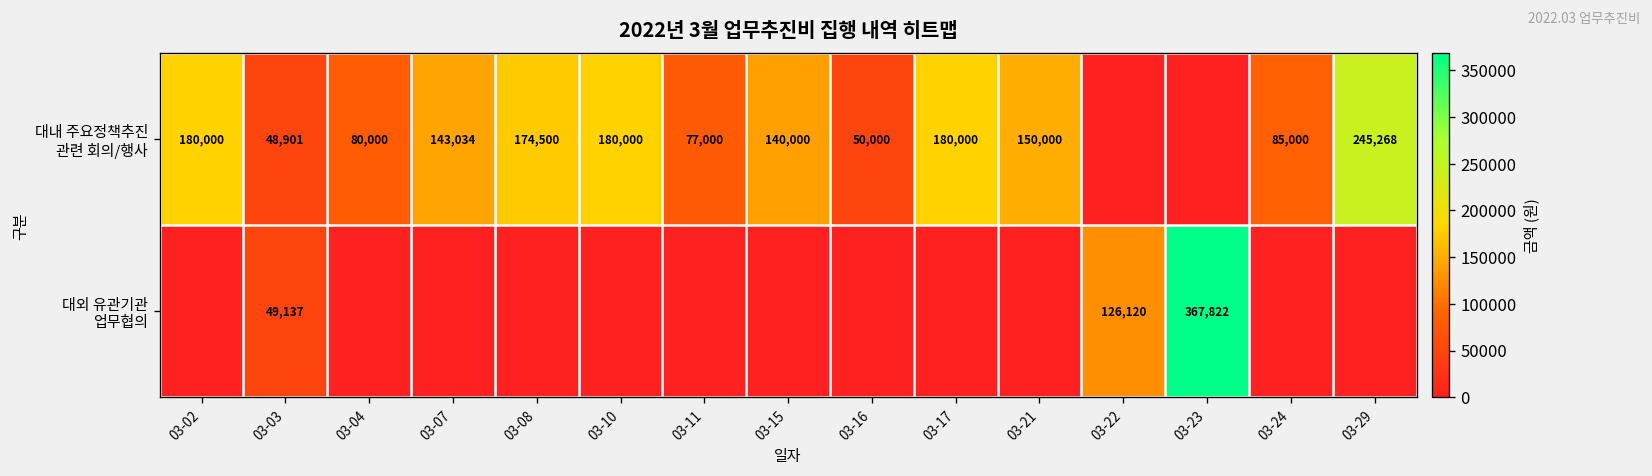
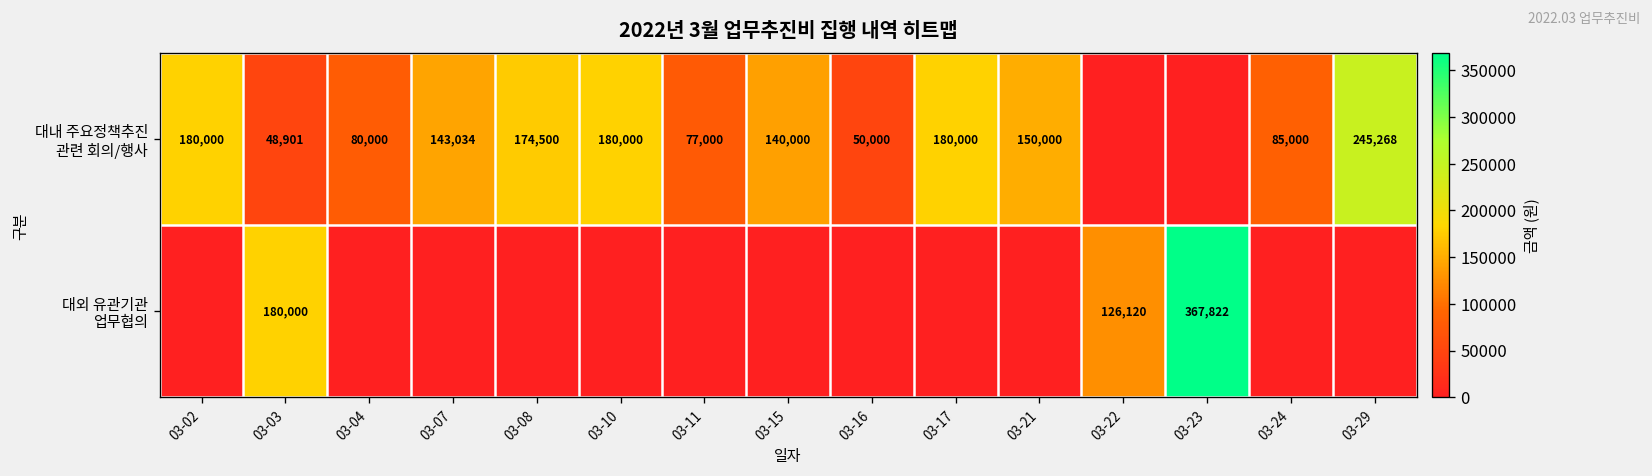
대외 유관기관 업무협의, 03-03: 49,137 -> 180,000
